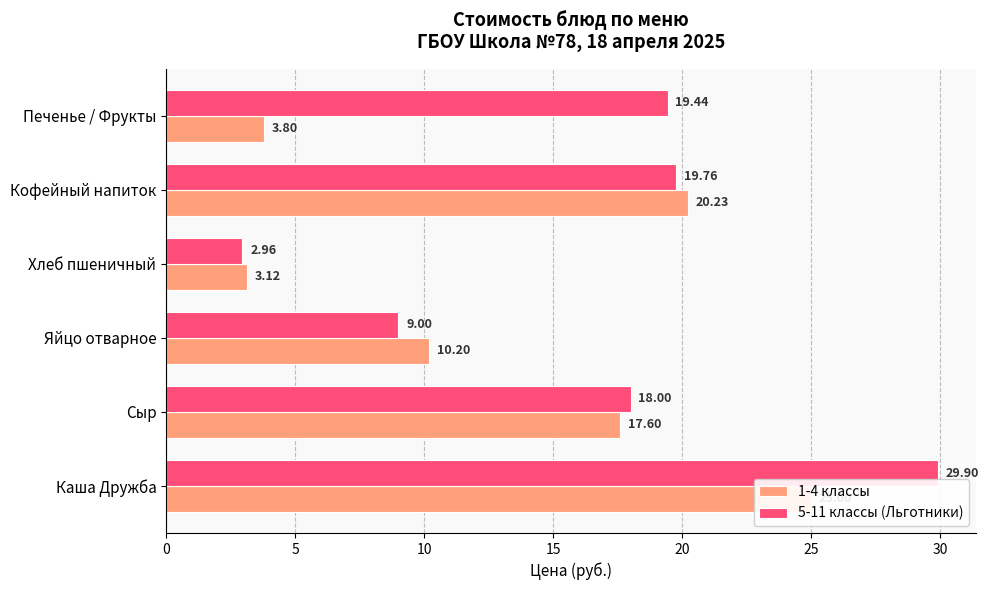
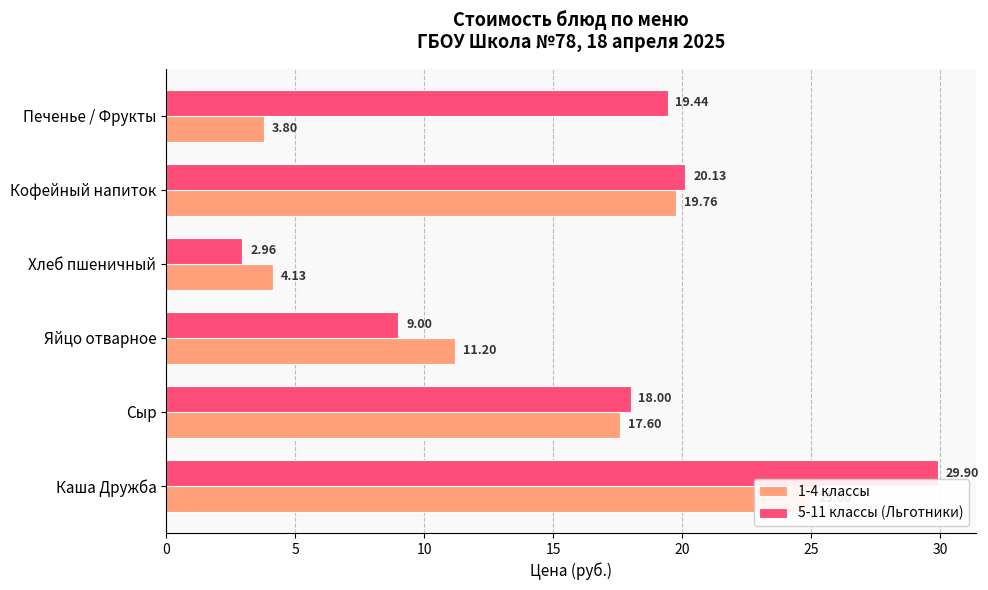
5-11 классы (Льготники), Кофейный напиток: 19.76 -> 20.13
1-4 классы, Кофейный напиток: 20.23 -> 19.76
1-4 классы, Хлеб пшеничный: 3.12 -> 4.13
1-4 классы, Яйцо отварное: 10.20 -> 11.20
